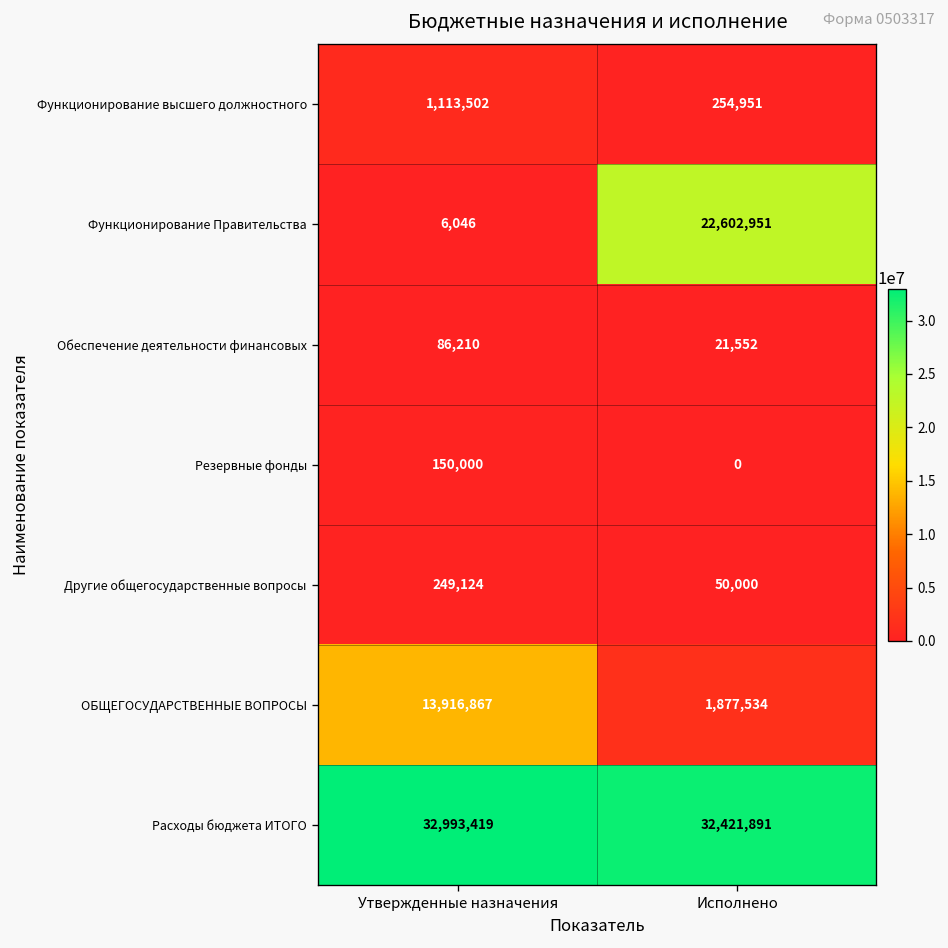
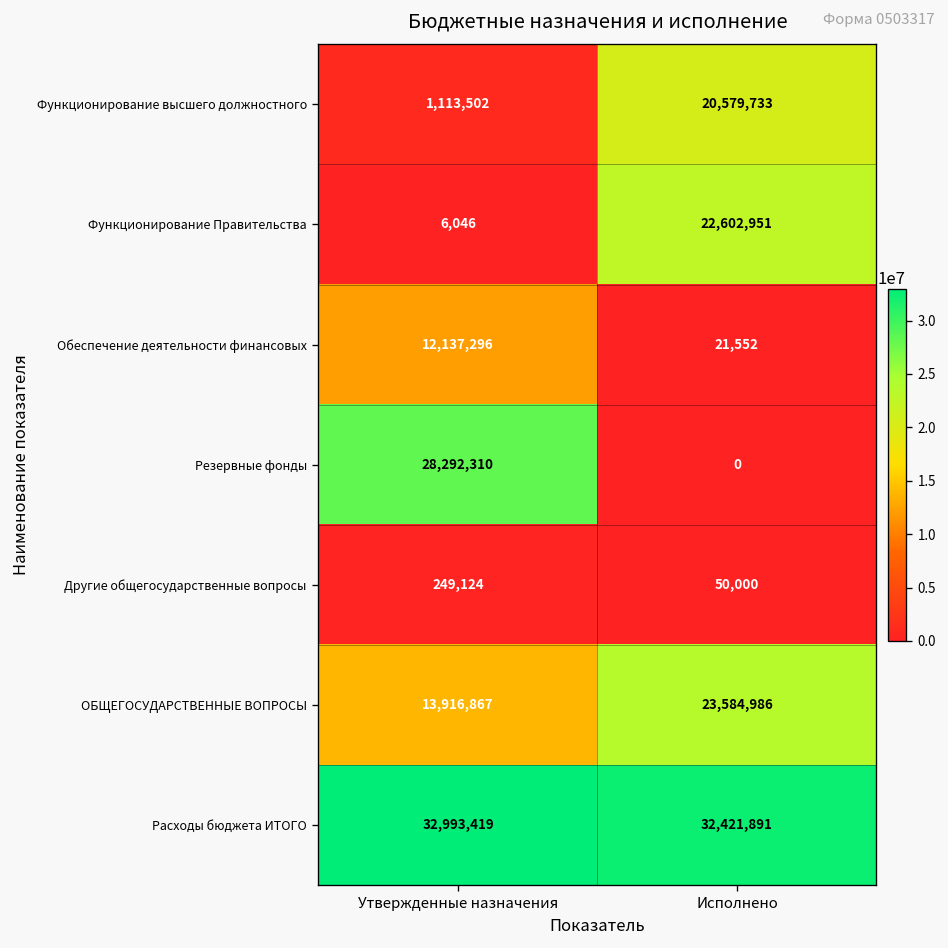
Функционирование высшего должностного, Исполнено: 254,951 -> 20,579,733
Обеспечение деятельности финансовых, Утвержденные назначения: 86,210 -> 12,137,296
Резервные фонды, Утвержденные назначения: 150,000 -> 28,292,310
ОБЩЕГОСУДАРСТВЕННЫЕ ВОПРОСЫ, Исполнено: 1,877,534 -> 23,584,986
